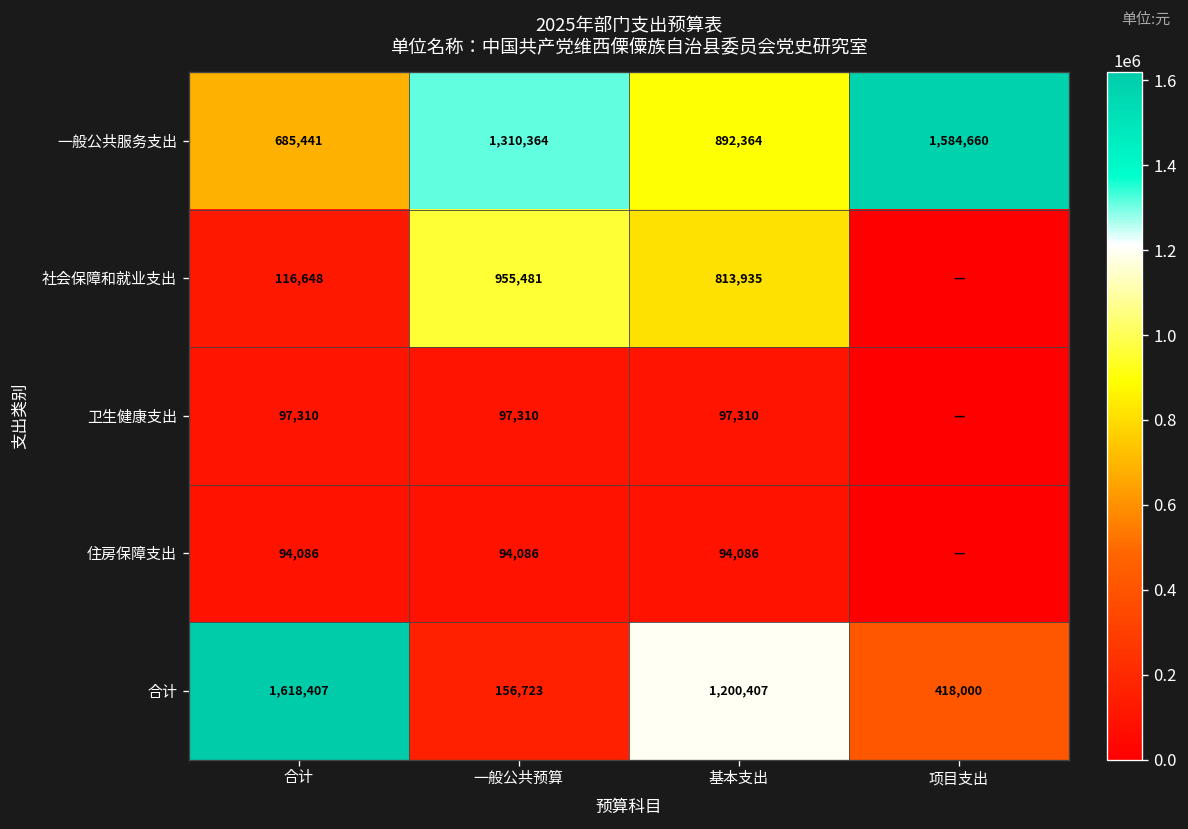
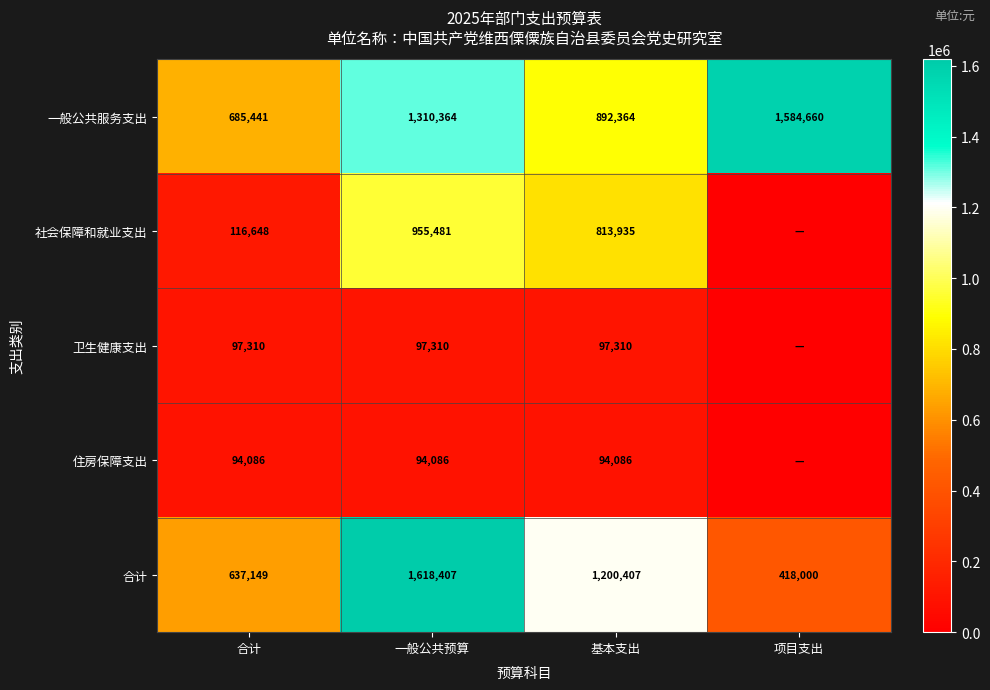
合计, 合计: 1,618,407 -> 637,149
合计, 一般公共预算: 156,723 -> 1,618,407
